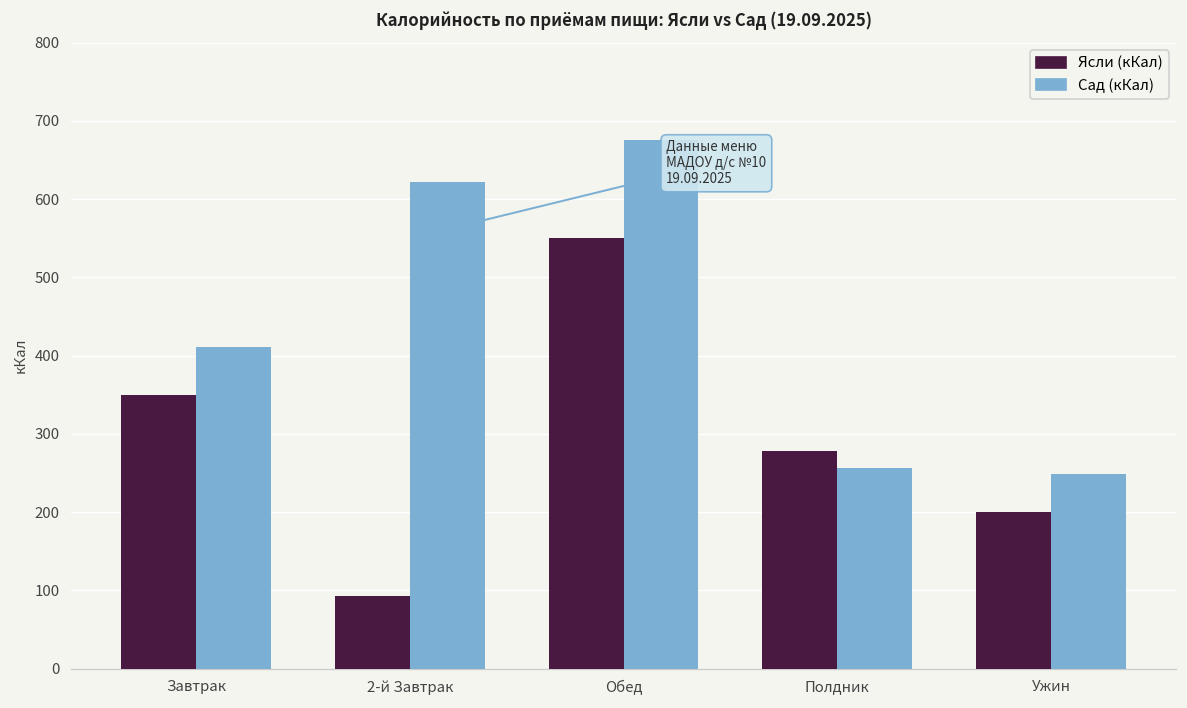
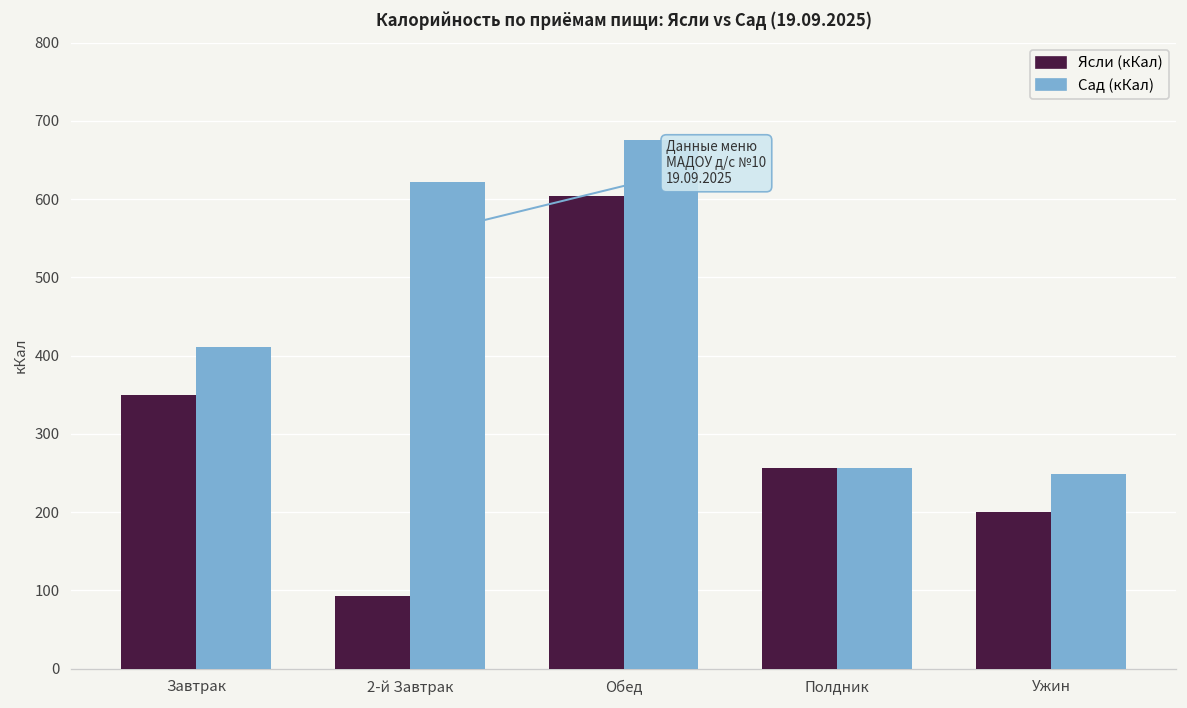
Ясли (кКал), Обед: 550 -> 600
Ясли (кКал), Полдник: 280 -> 260
